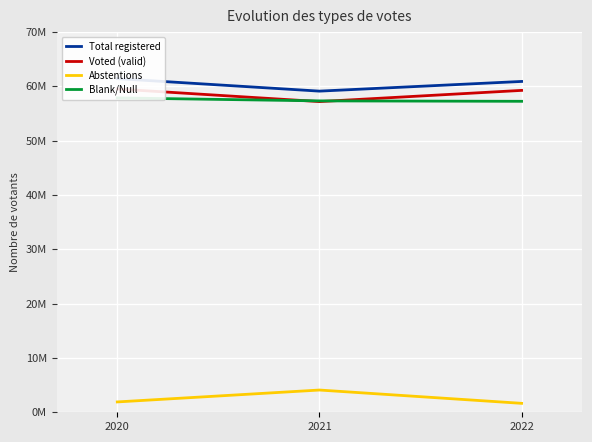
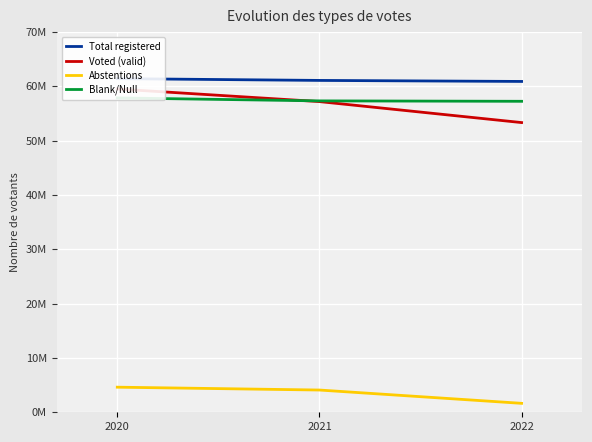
Abstentions, 2020: 2000000 -> 5000000
Total registered, 2021: 59000000 -> 61000000
Voted (valid), 2022: 59000000 -> 53000000
